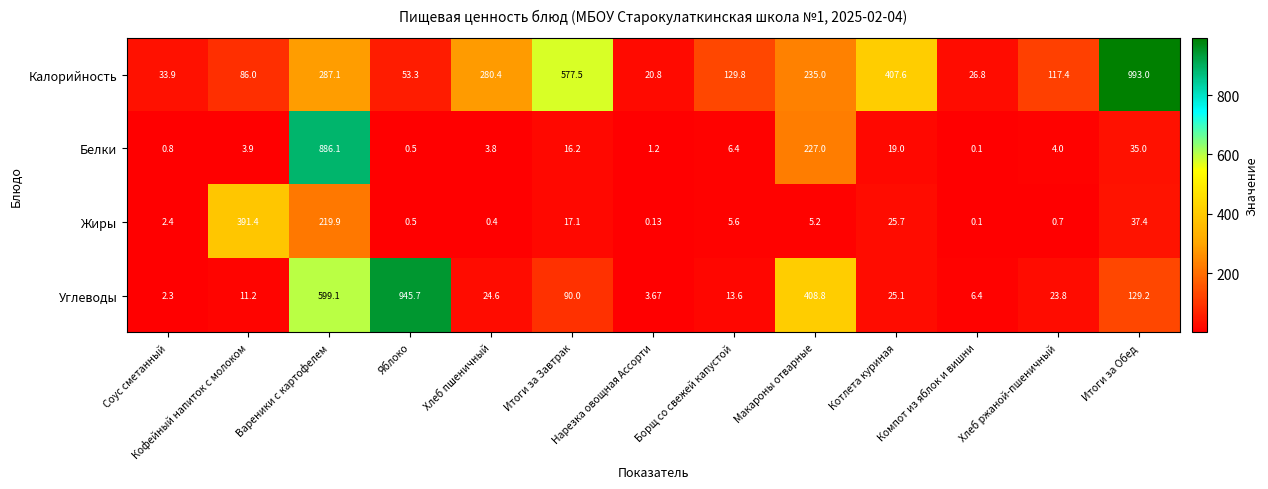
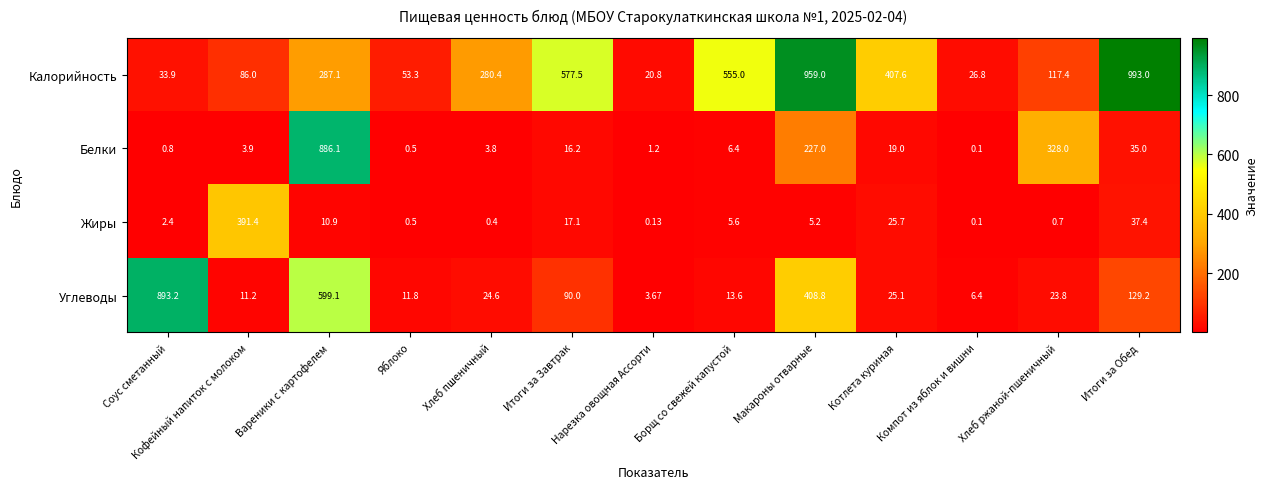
Калорийность, Борщ со свежей капустой: 129.8 -> 555.0
Калорийность, Макароны отварные: 235.0 -> 959.0
Белки, Хлеб ржаной-пшеничный: 4.0 -> 328.0
Жиры, Вареники с картофелем: 219.9 -> 10.9
Углеводы, Соус сметанный: 2.3 -> 893.2
Углеводы, Яблоко: 945.7 -> 11.8
